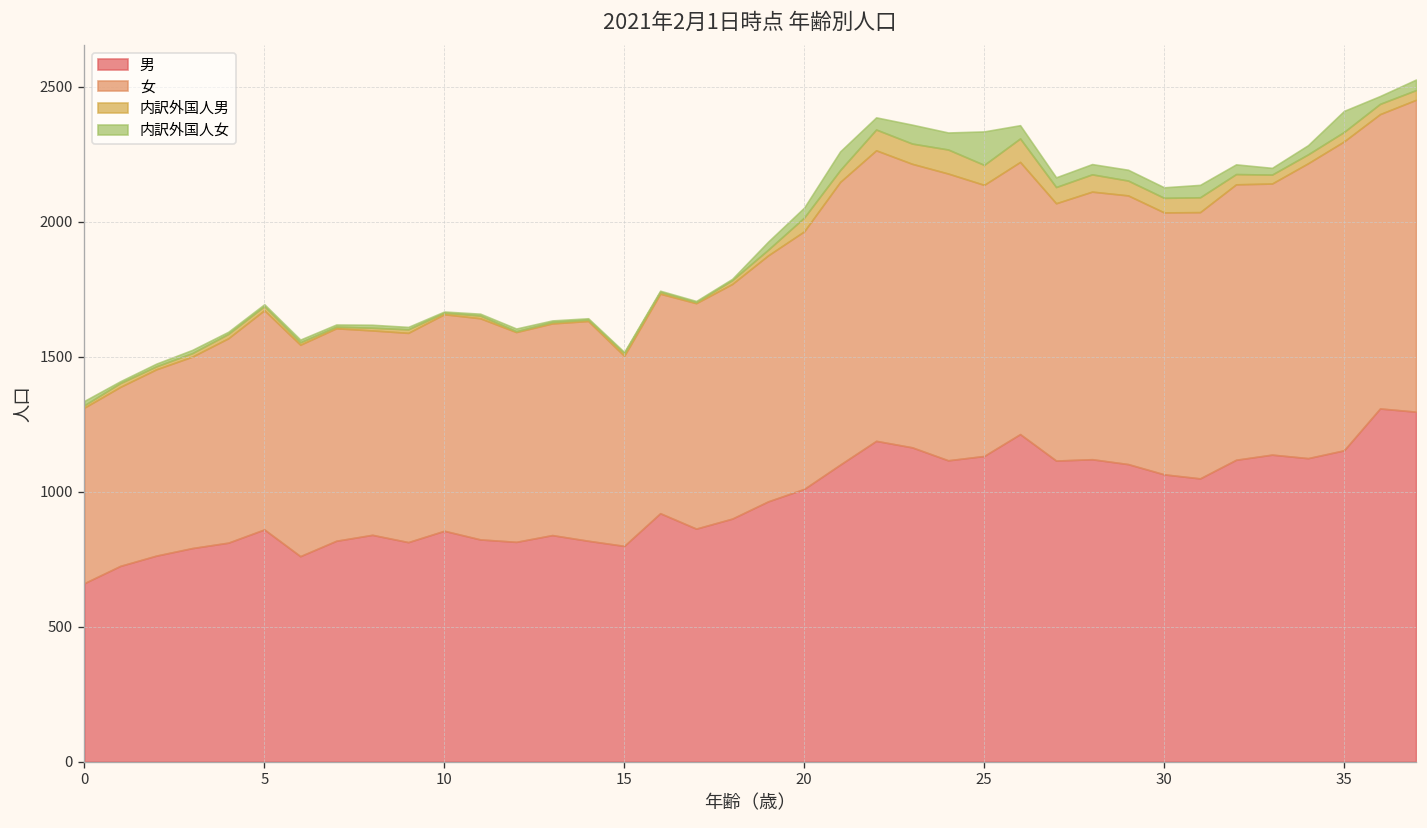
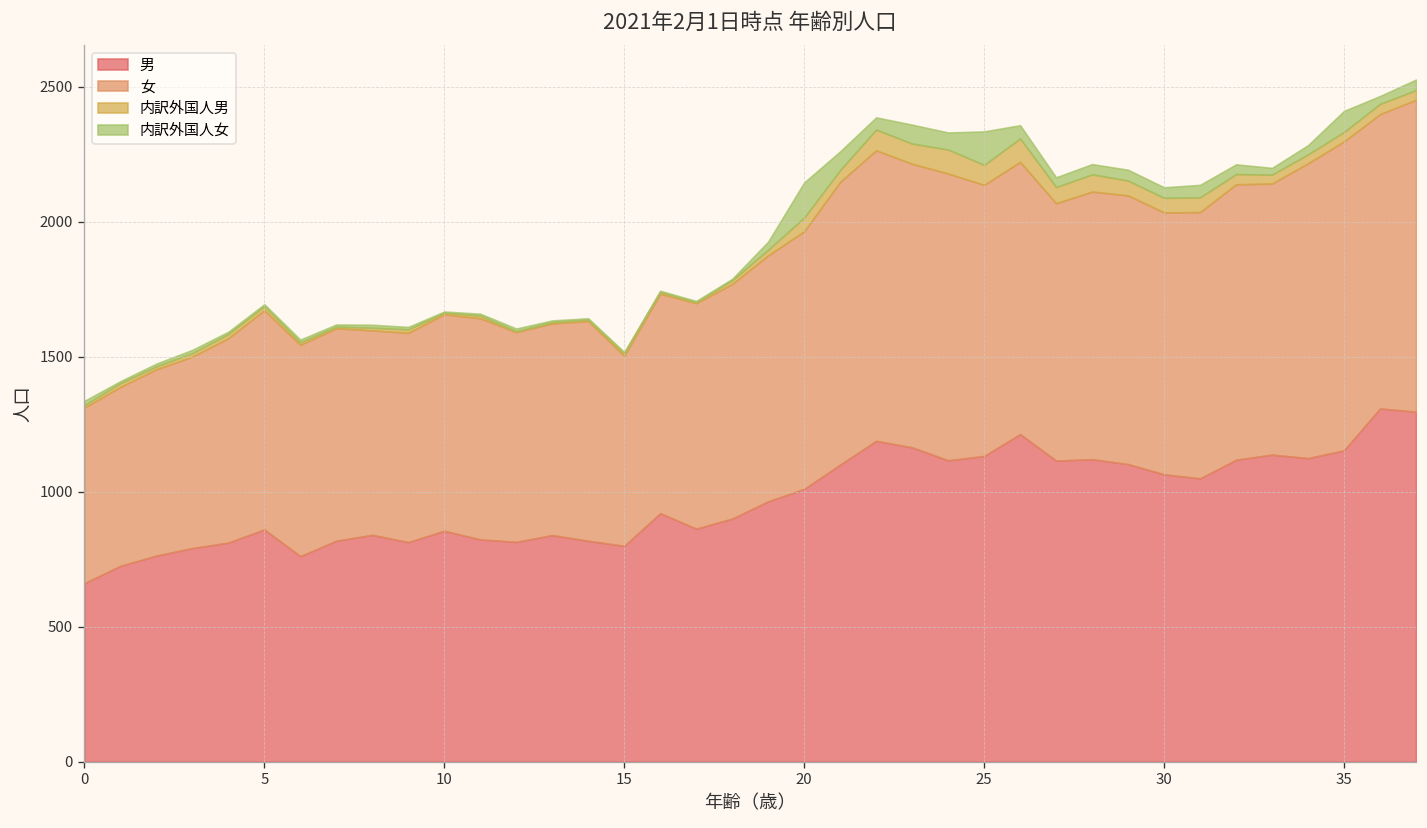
内訳外国人女, 20: 40 -> 130
